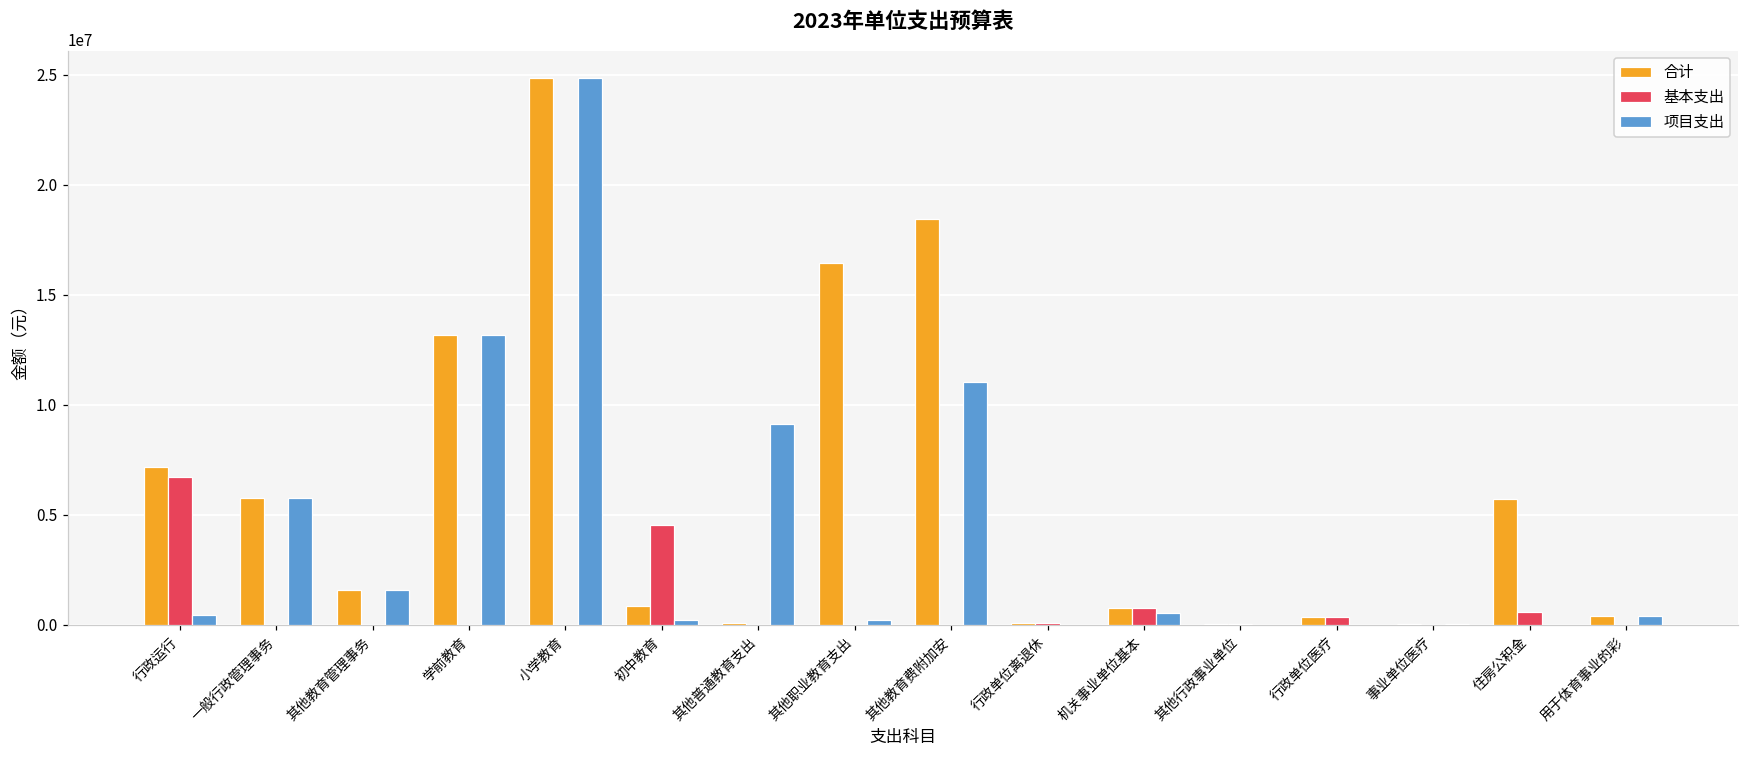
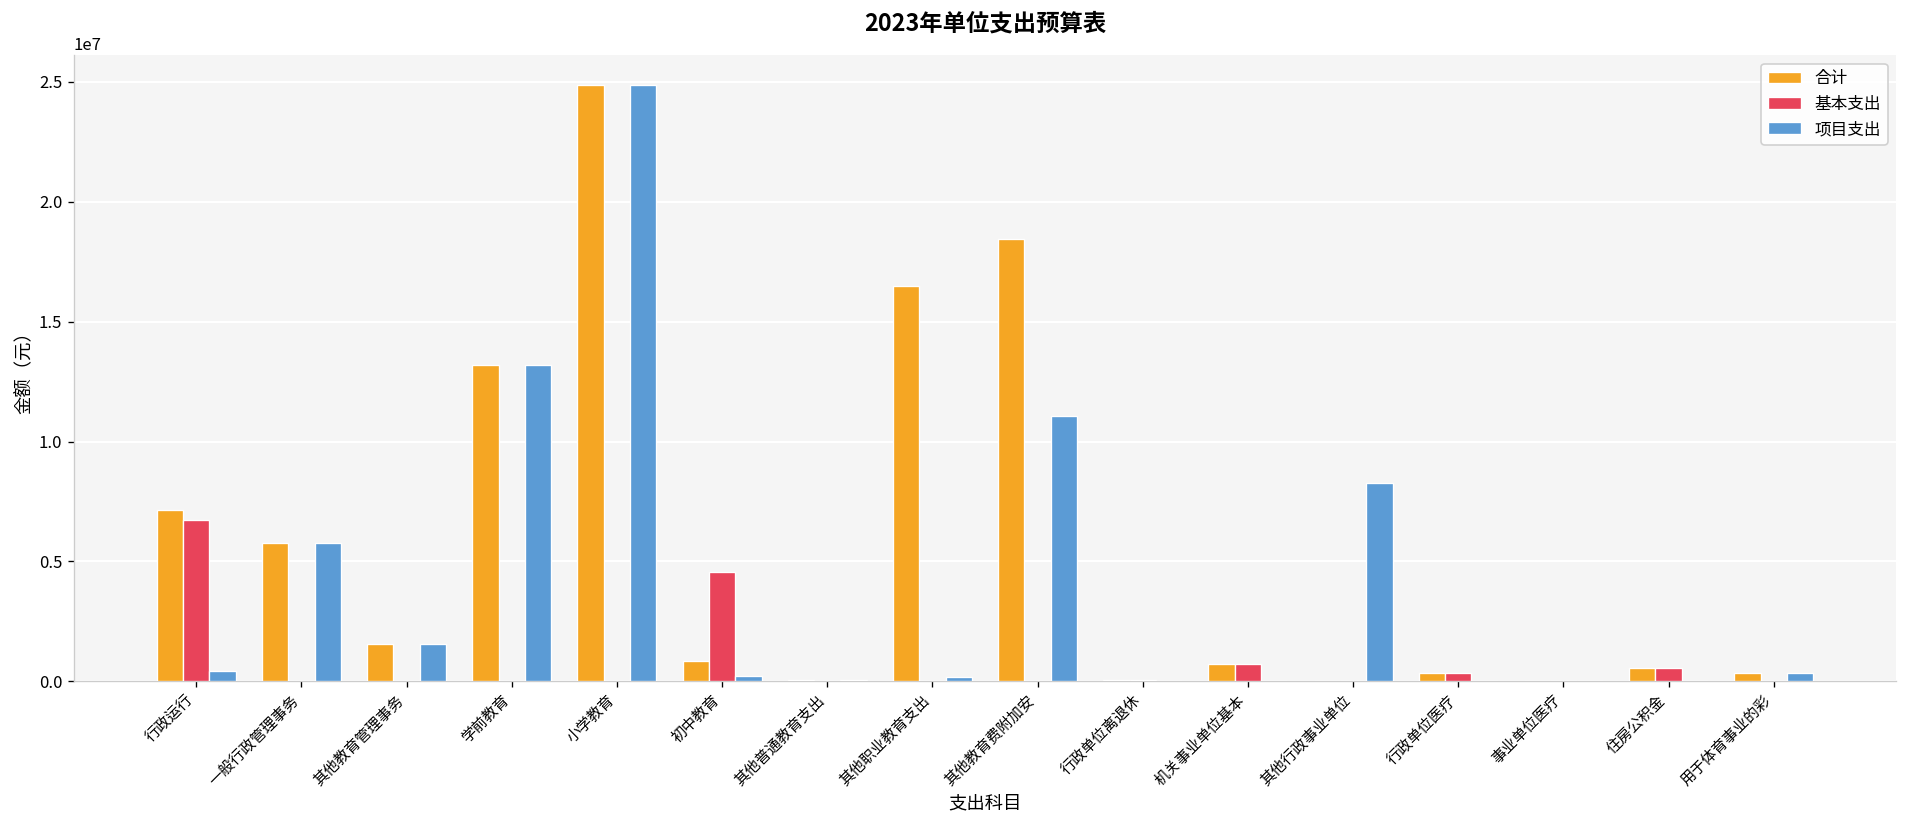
项目支出, 其他普通教育支出: 9100000 -> 100000
项目支出, 机关事业单位基本: 500000 -> 0
项目支出, 其他行政事业单位: 0 -> 8300000
合计, 住房公积金: 5700000 -> 600000
